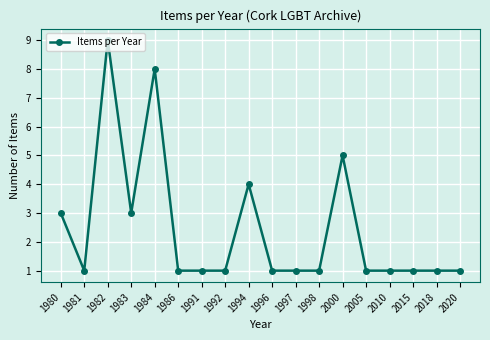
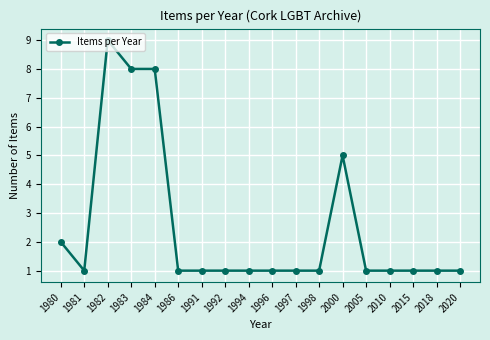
1980: 3 -> 2
1983: 3 -> 8
1994: 4 -> 1
